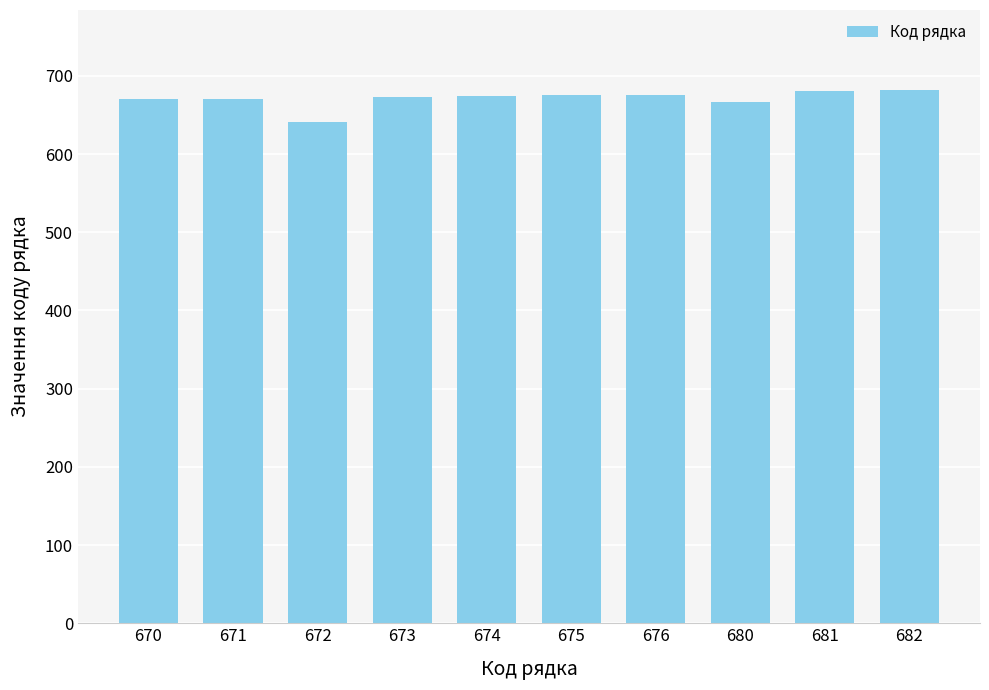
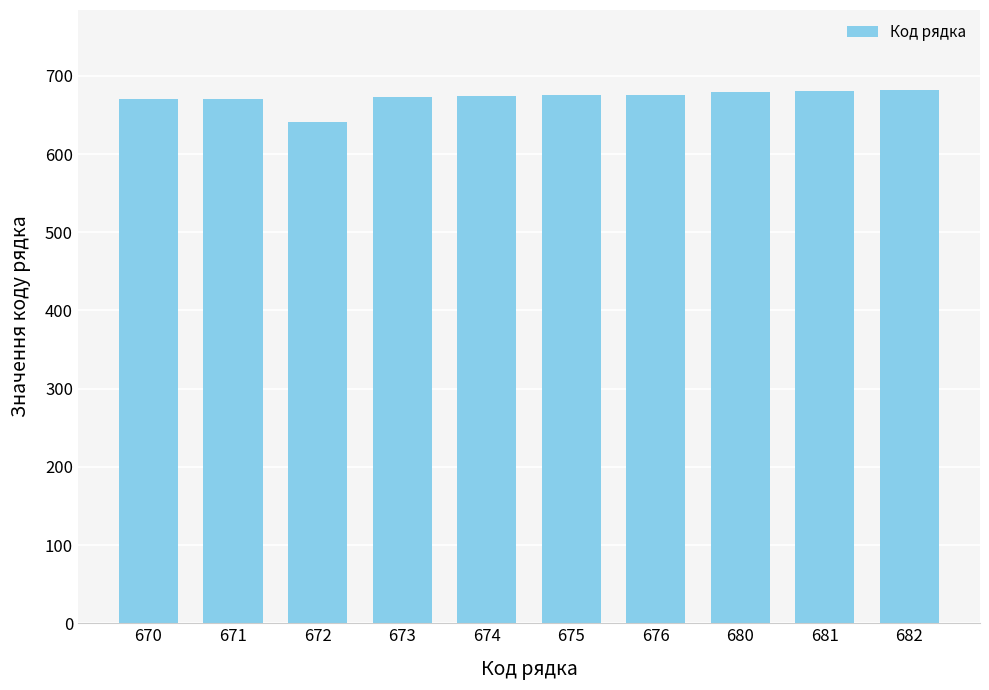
680: 670 -> 680
